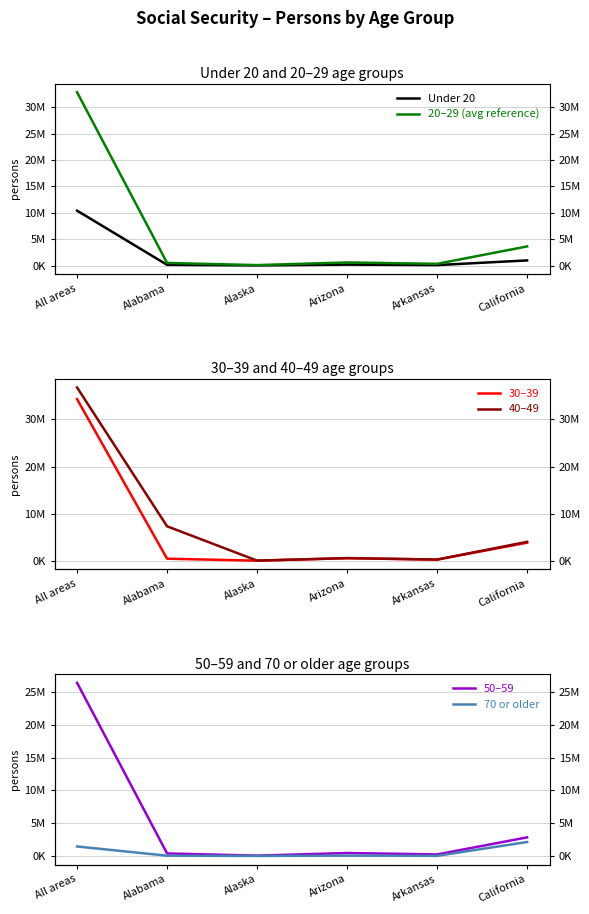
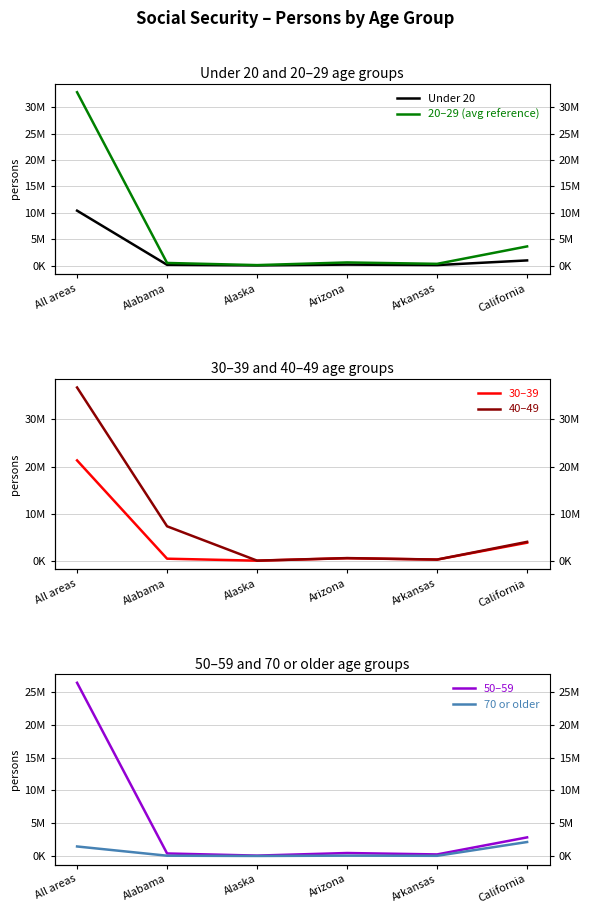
30–39 and 40–49 age groups, 30–39, All areas: 34000000 -> 21000000
